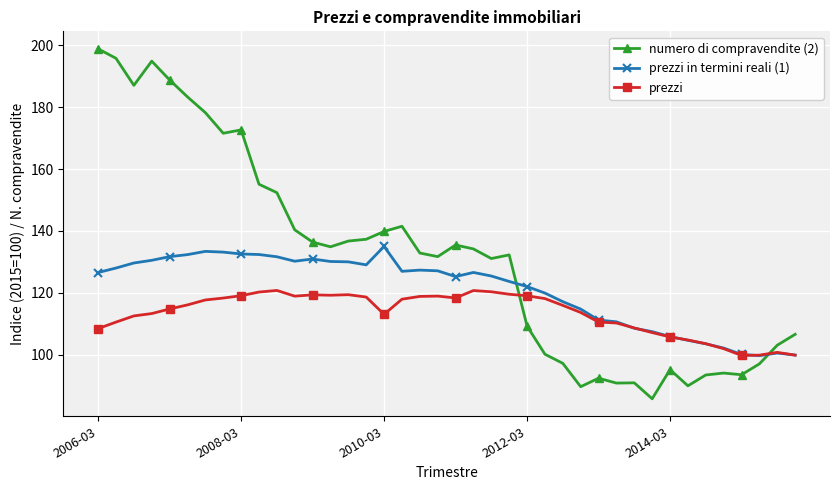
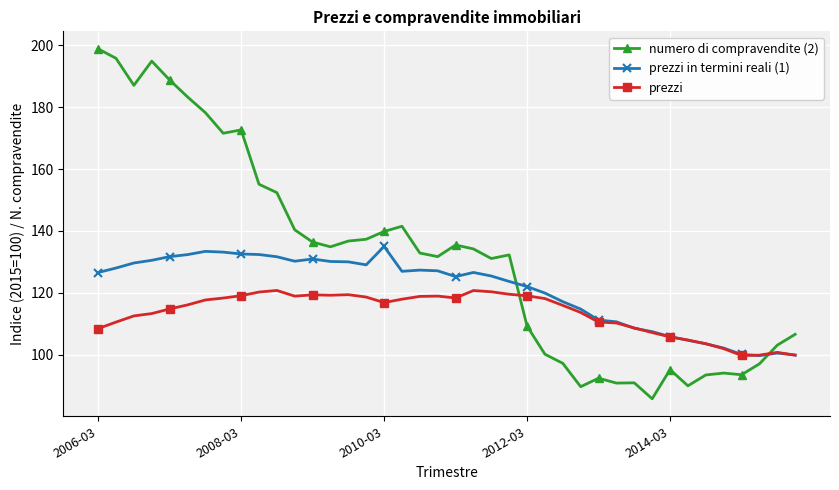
prezzi, 2010-03: 113 -> 117
